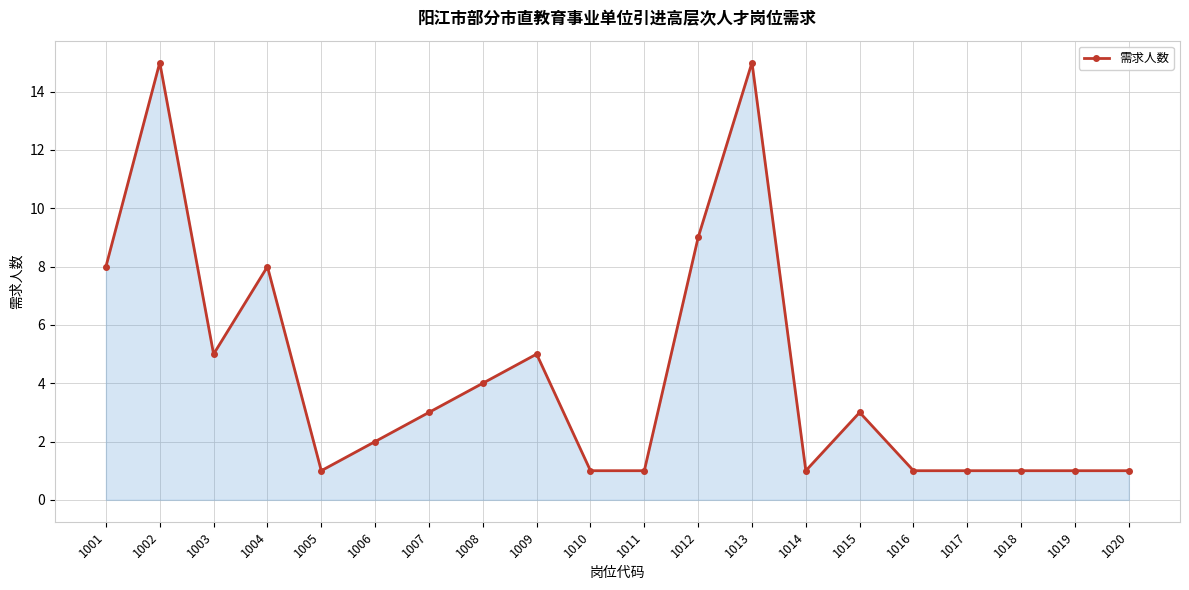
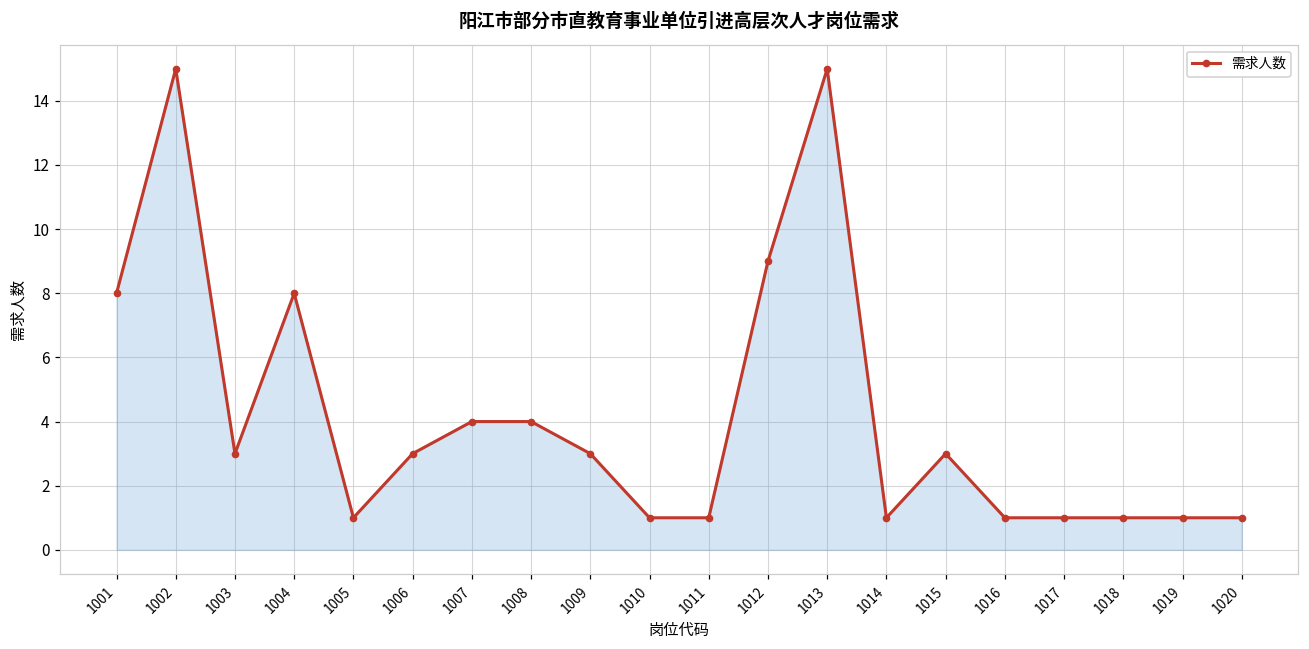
1003: 5 -> 3
1006: 2 -> 3
1007: 3 -> 4
1009: 5 -> 3
